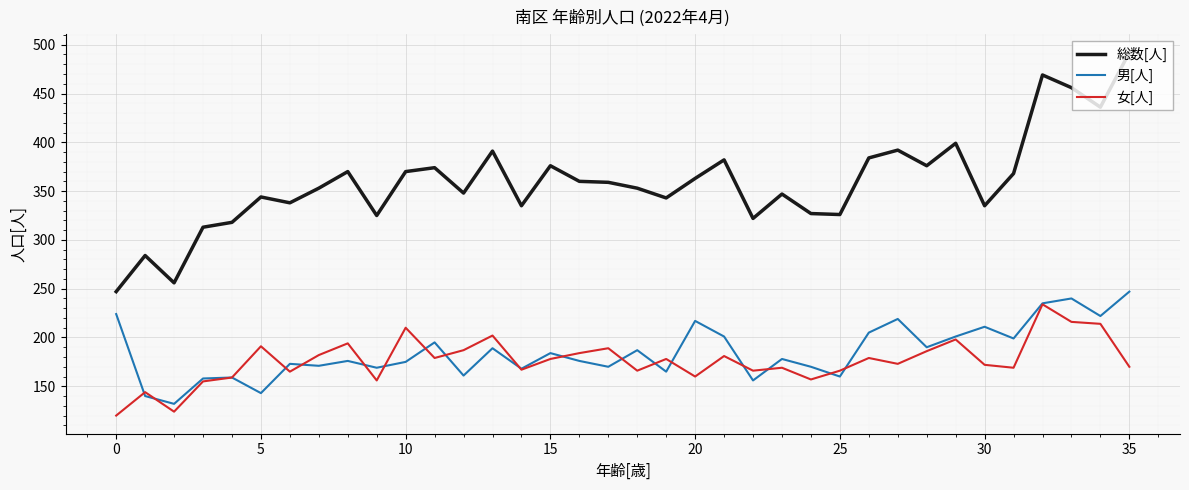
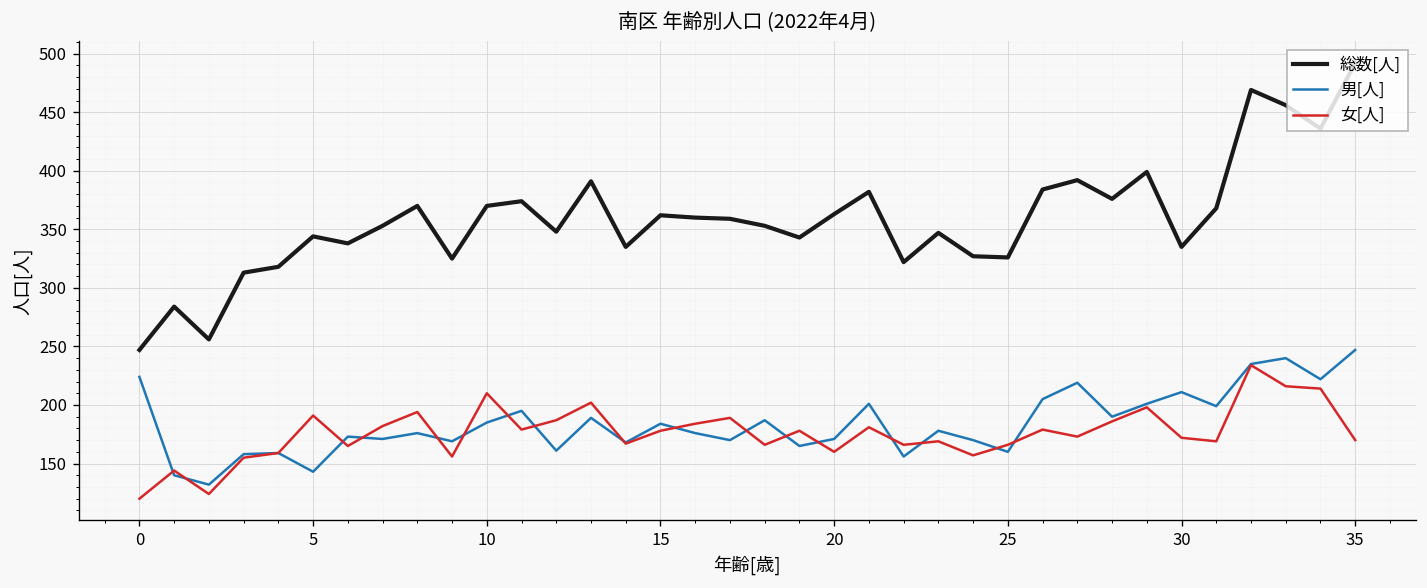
男[人], 10: 180 -> 190
総数[人], 15: 380 -> 360
男[人], 20: 220 -> 170
